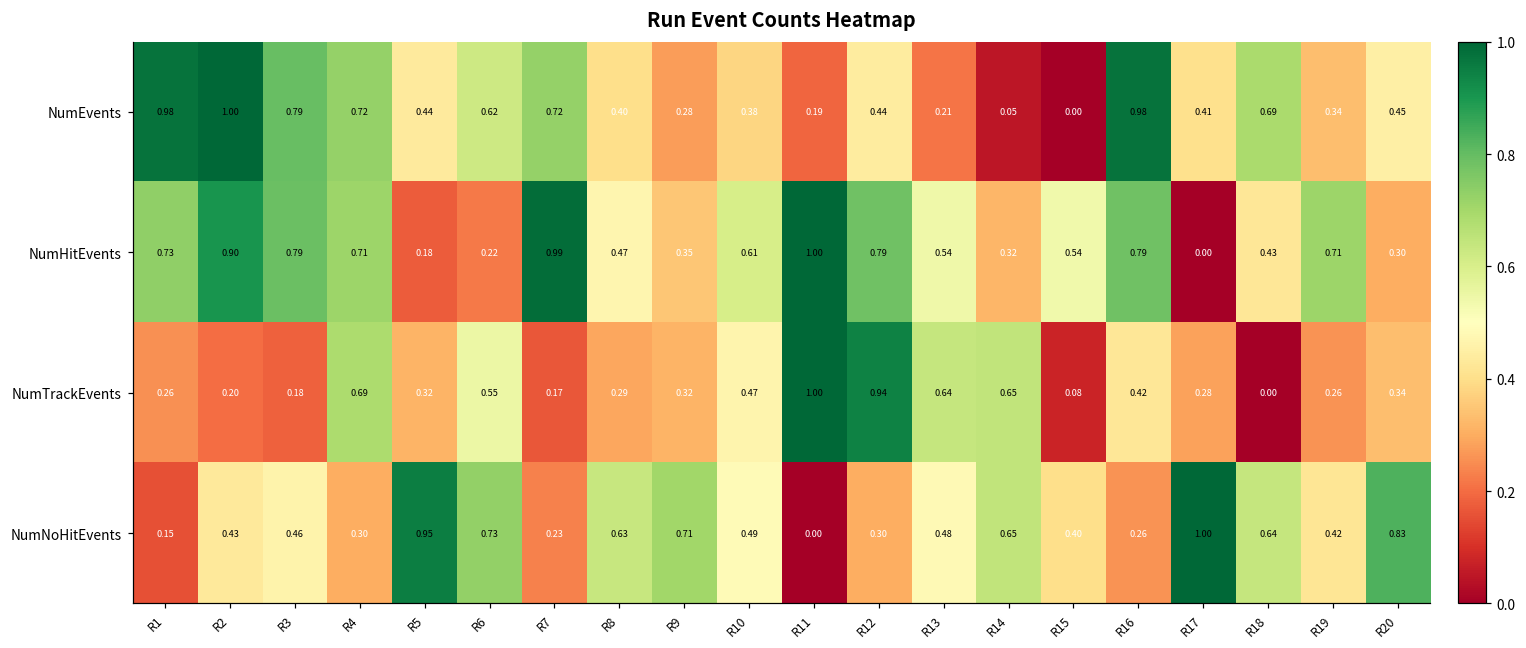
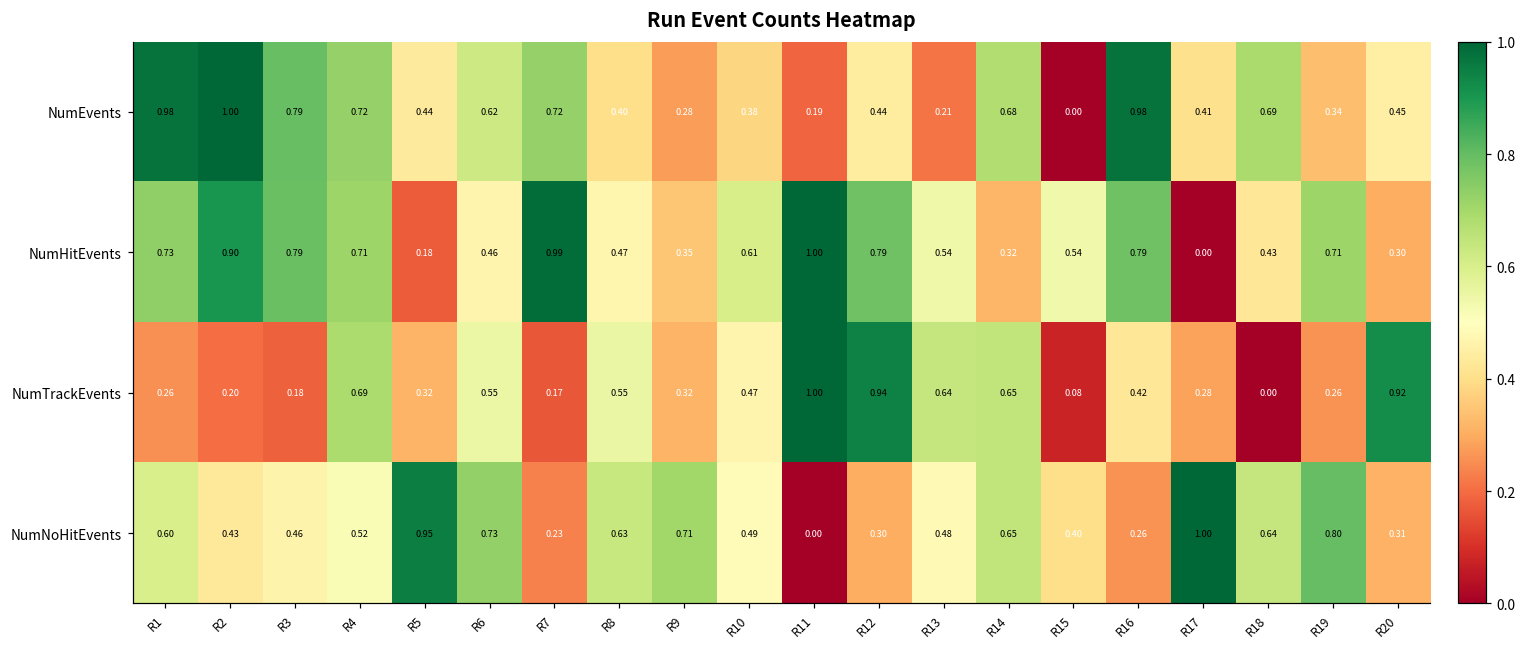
NumEvents, R14: 0.05 -> 0.68
NumHitEvents, R6: 0.22 -> 0.46
NumTrackEvents, R8: 0.29 -> 0.55
NumTrackEvents, R20: 0.34 -> 0.92
NumNoHitEvents, R1: 0.15 -> 0.60
NumNoHitEvents, R4: 0.30 -> 0.52
NumNoHitEvents, R19: 0.42 -> 0.80
NumNoHitEvents, R20: 0.83 -> 0.31
